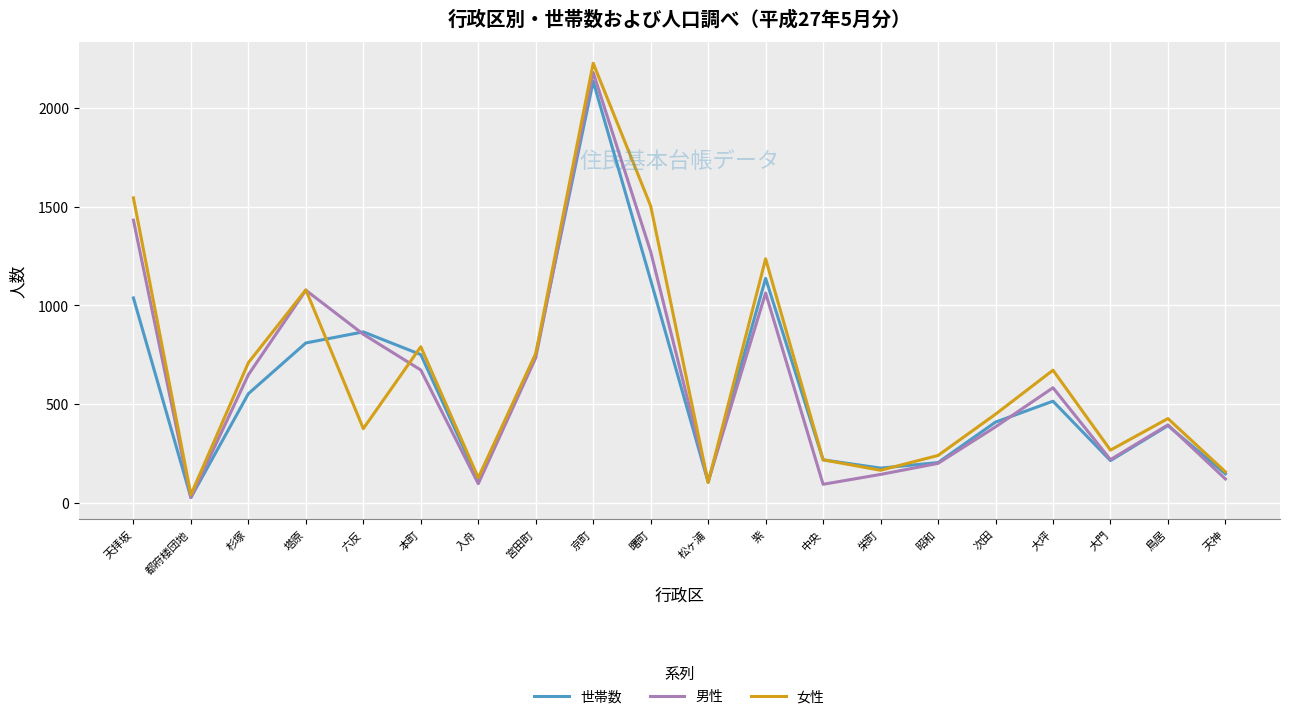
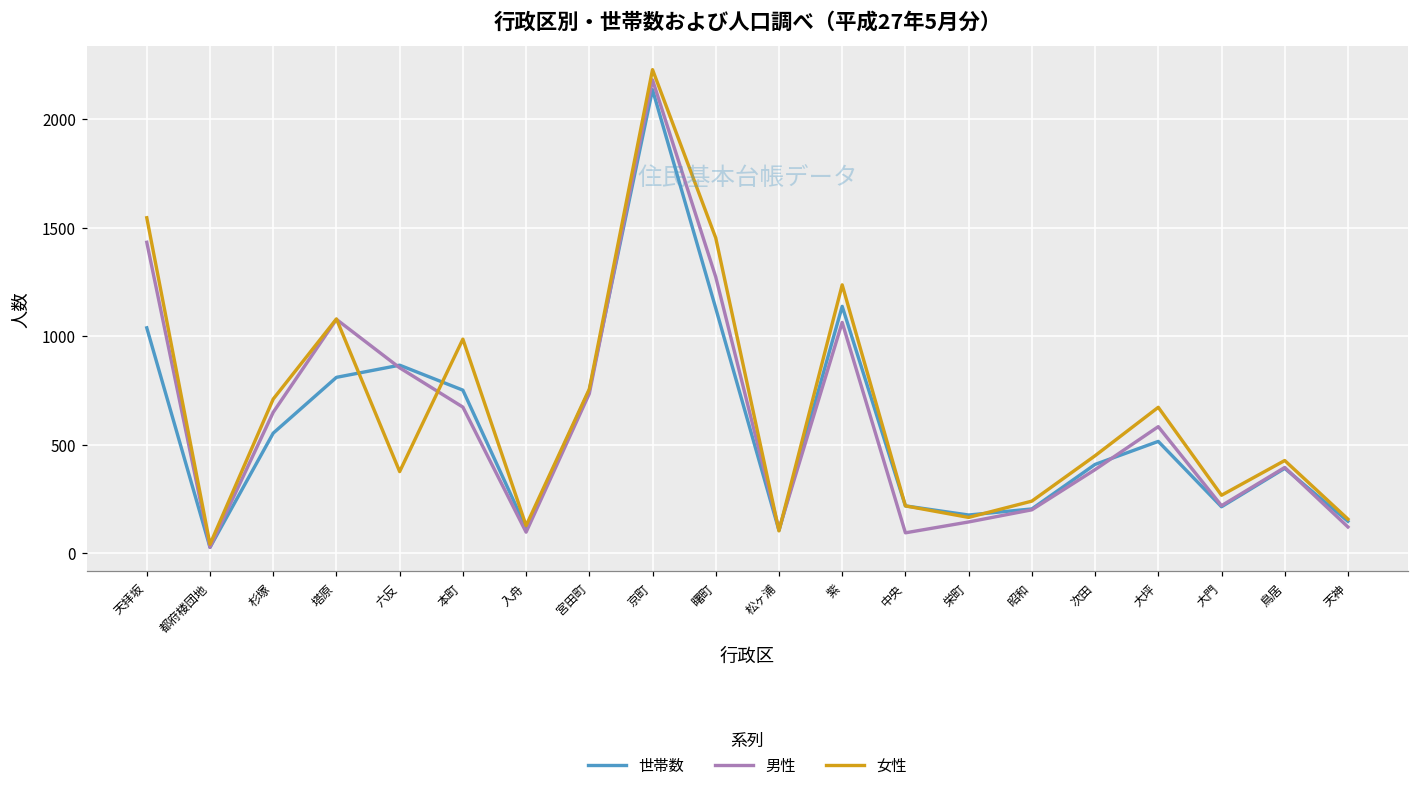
女性, 本町: 790 -> 990
女性, 曙町: 1500 -> 1450
